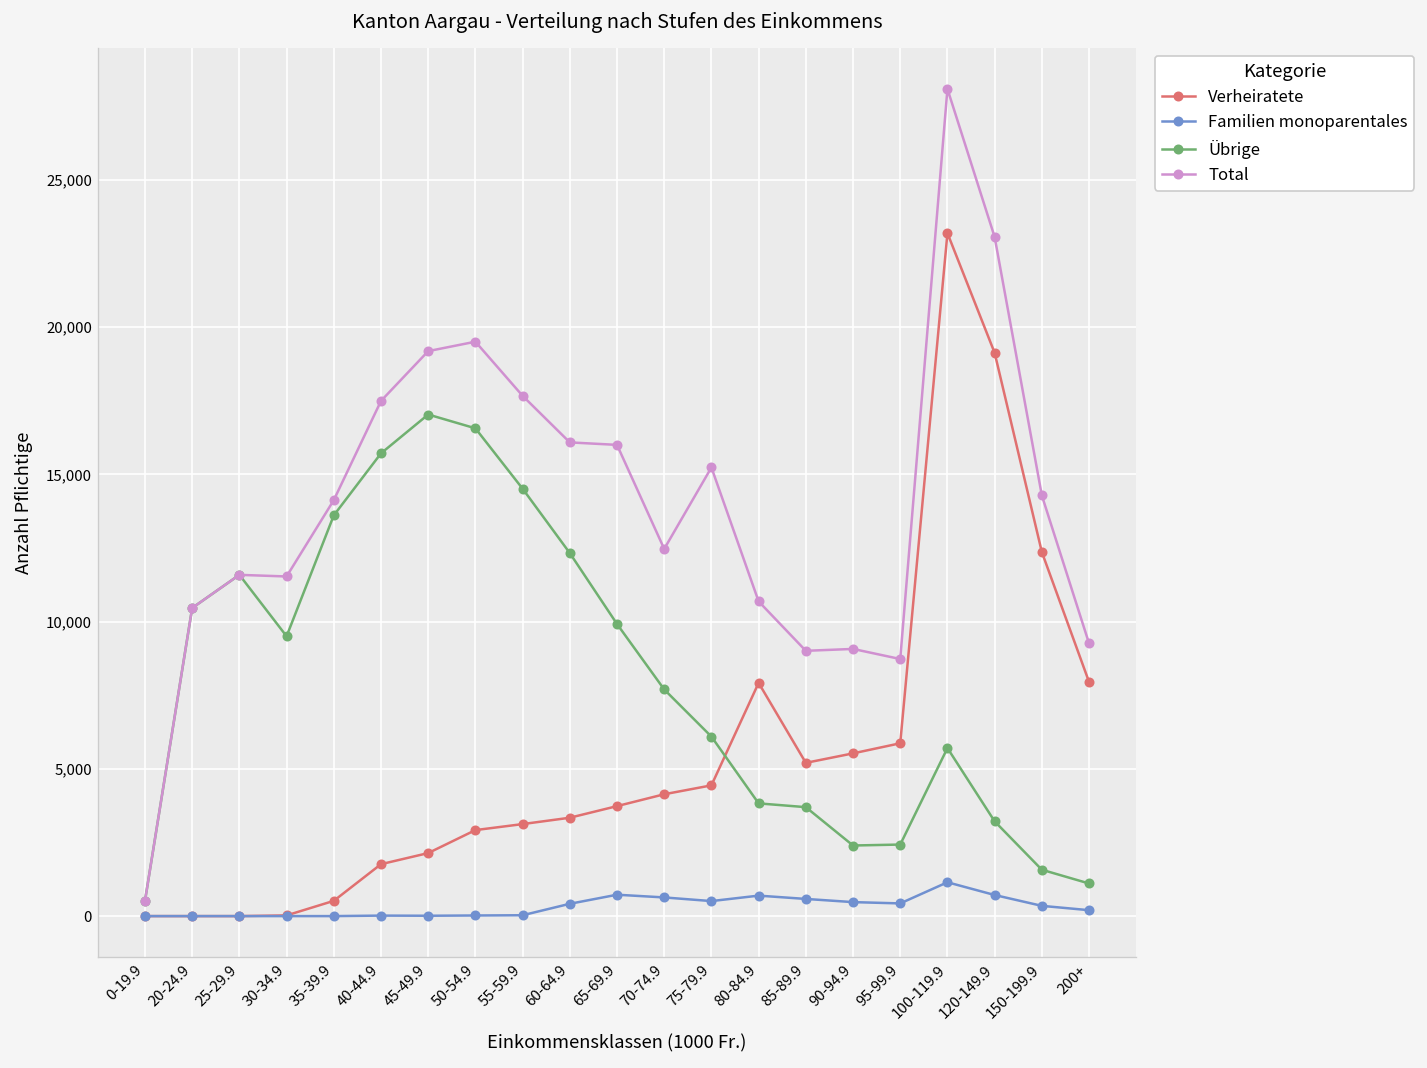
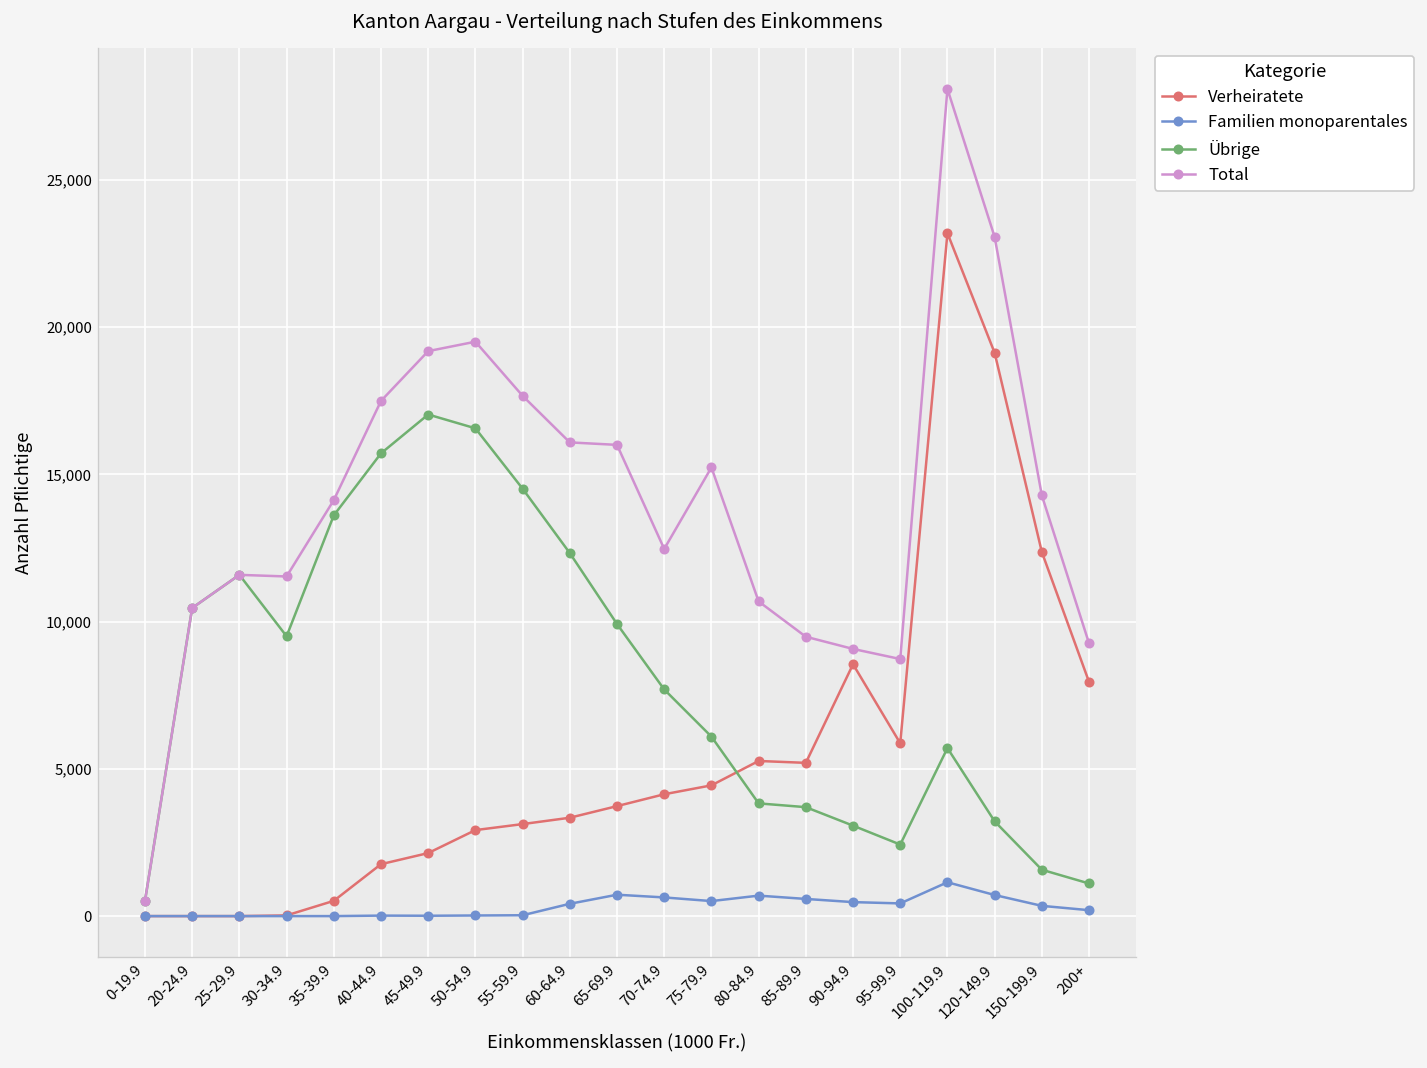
Verheiratete, 80-84.9: 7,900 -> 5,300
Total, 85-89.9: 9,000 -> 9,500
Verheiratete, 90-94.9: 5,500 -> 8,600
Übrige, 90-94.9: 2,400 -> 3,100
